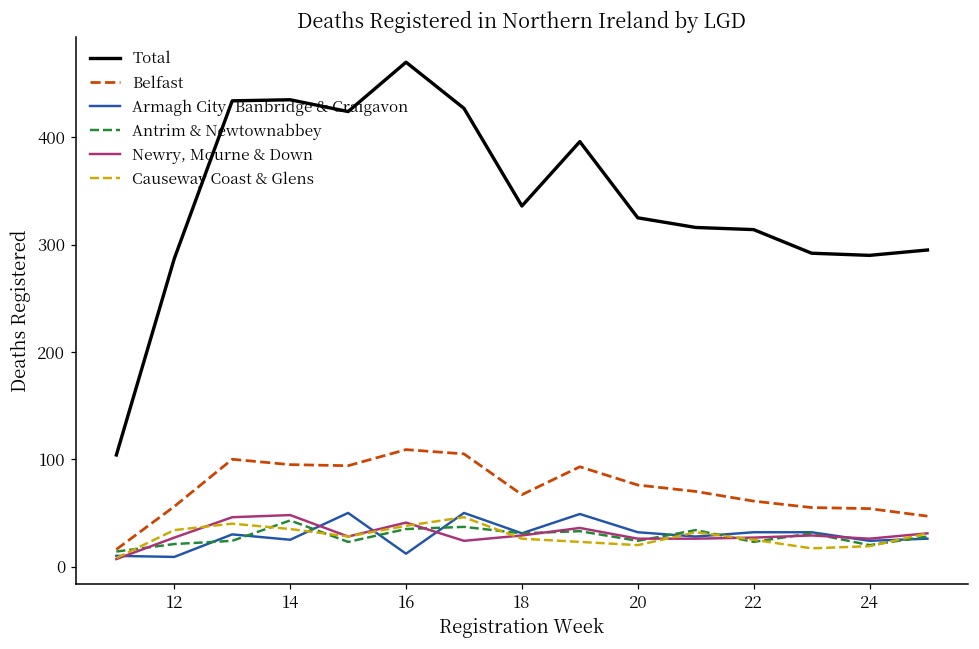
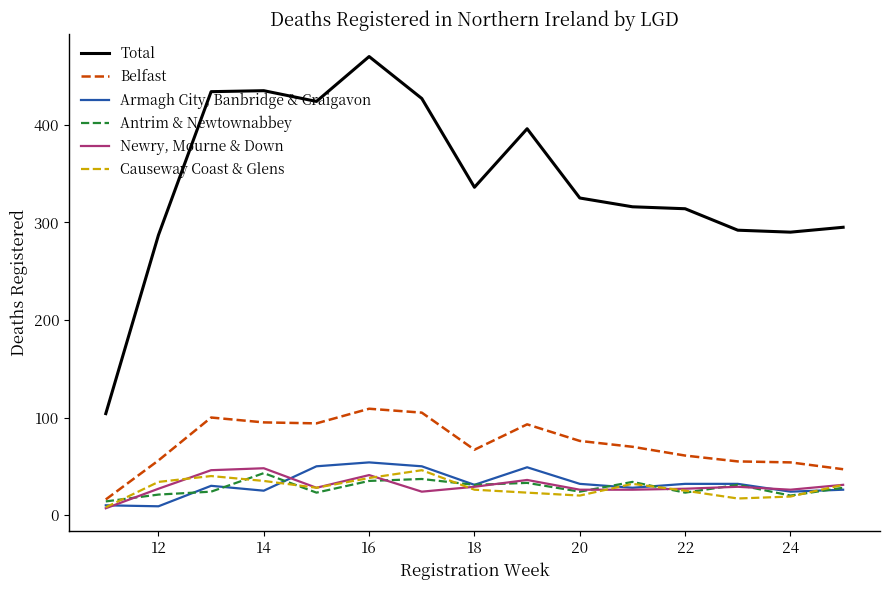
Armagh City, Banbridge & Craigavon, 16: 10 -> 50
